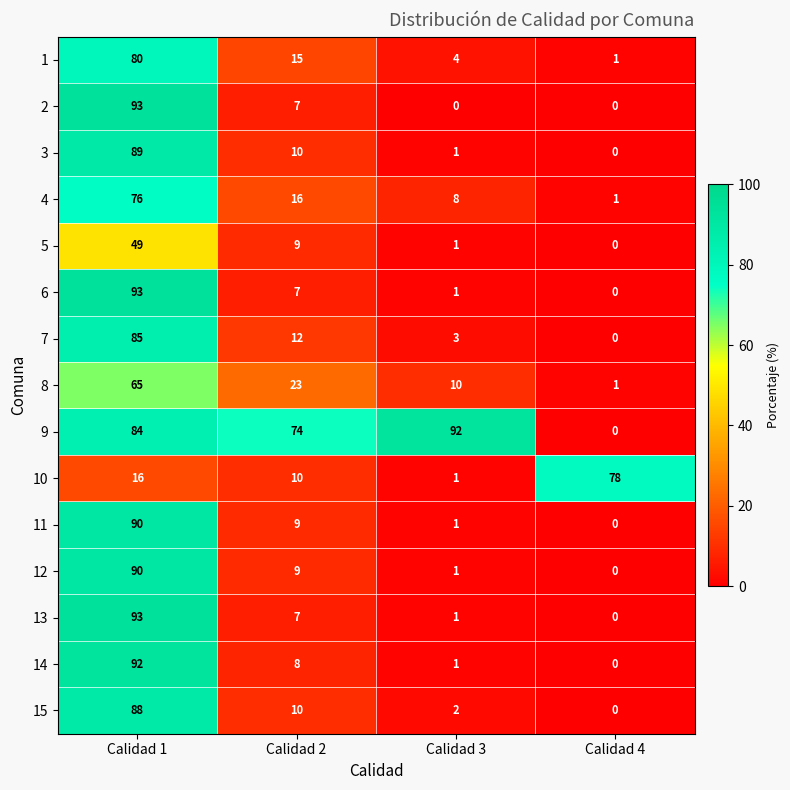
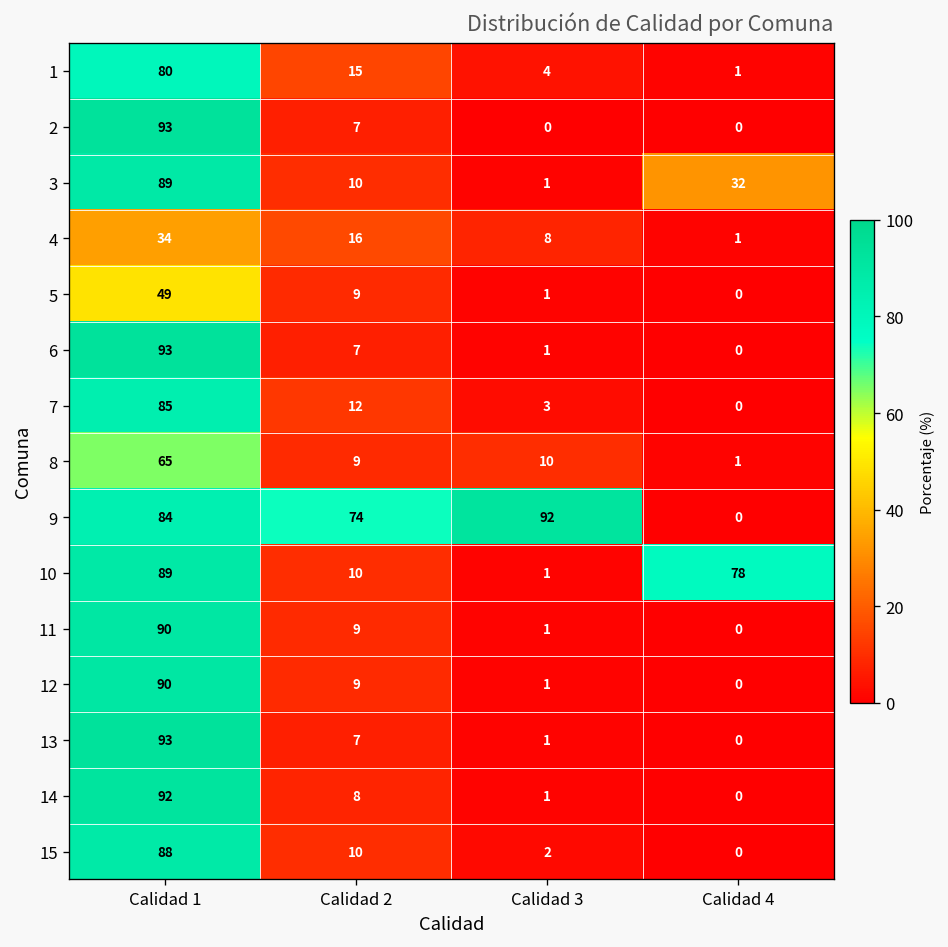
3, Calidad 4: 0 -> 32
4, Calidad 1: 76 -> 34
8, Calidad 2: 23 -> 9
10, Calidad 1: 16 -> 89
